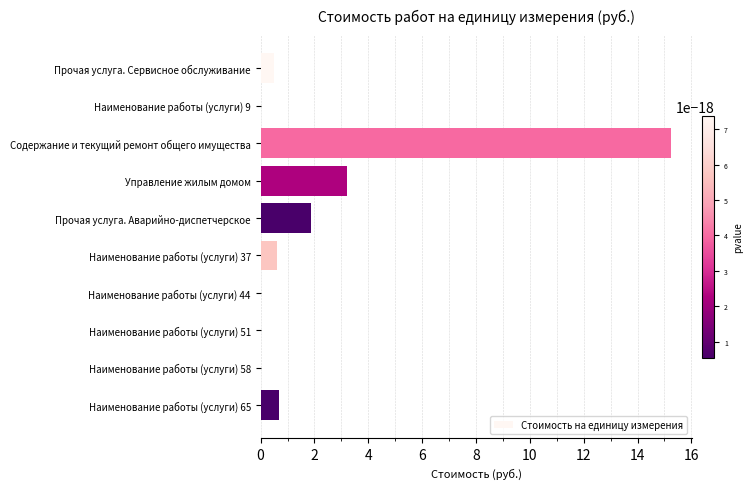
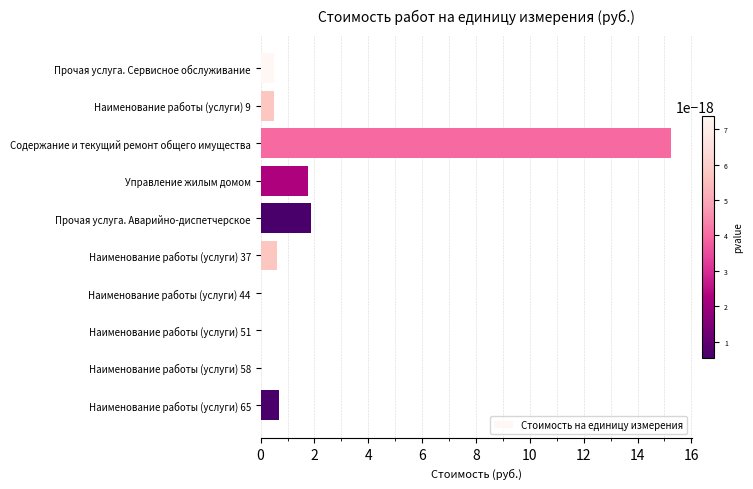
Наименование работы (услуги) 9: 0.0 -> 0.5
Управление жилым домом: 3.2 -> 1.8
